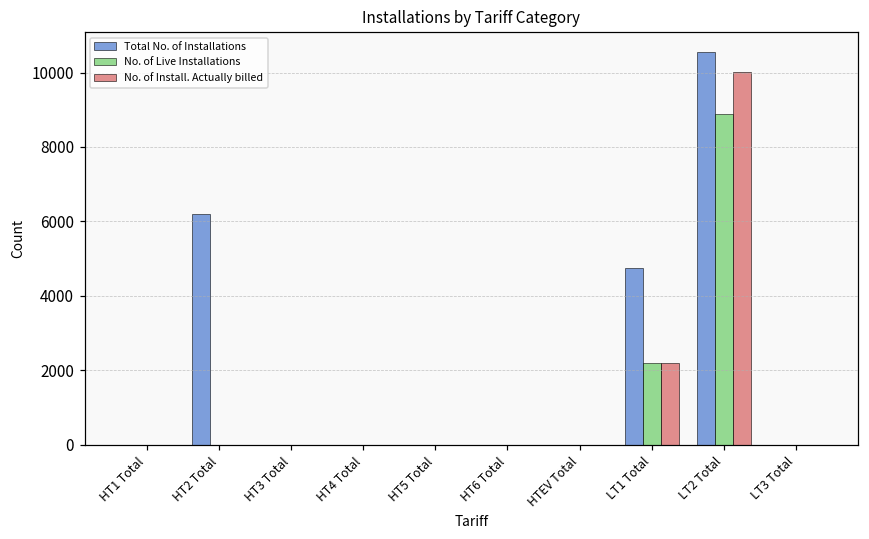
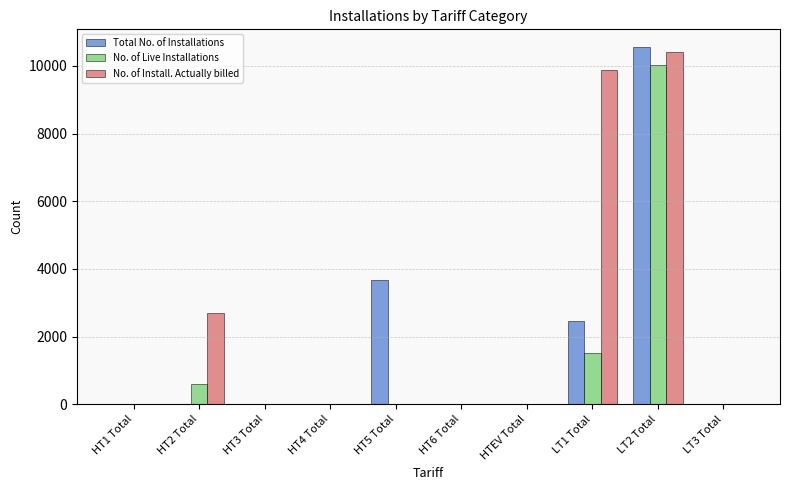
Total No. of Installations, HT2 Total: 6200 -> 0
No. of Live Installations, HT2 Total: 0 -> 600
No. of Install. Actually billed, HT2 Total: 0 -> 2700
Total No. of Installations, HT5 Total: 0 -> 3700
Total No. of Installations, LT1 Total: 4800 -> 2400
No. of Live Installations, LT1 Total: 2200 -> 1500
No. of Install. Actually billed, LT1 Total: 2200 -> 9900
No. of Live Installations, LT2 Total: 8900 -> 10000
No. of Install. Actually billed, LT2 Total: 10000 -> 10400
